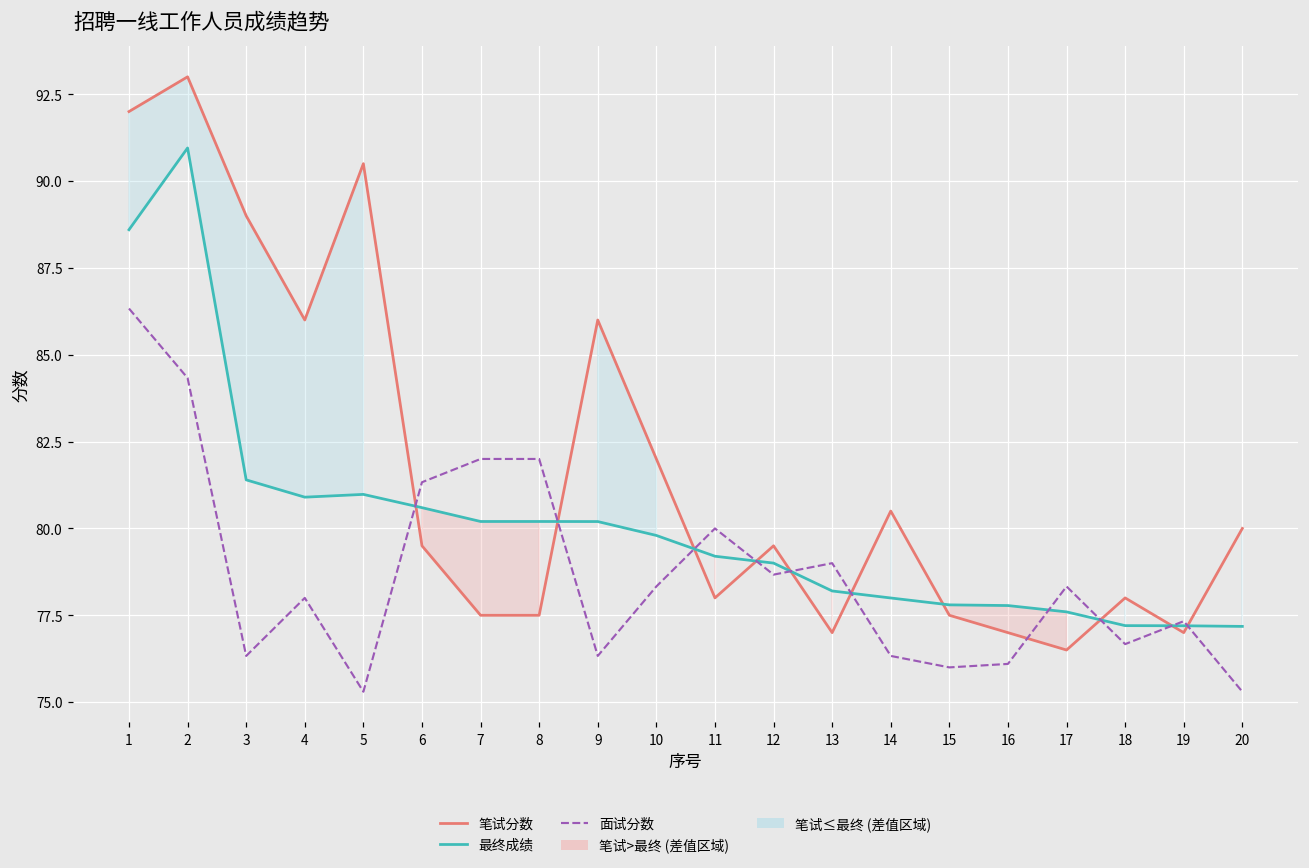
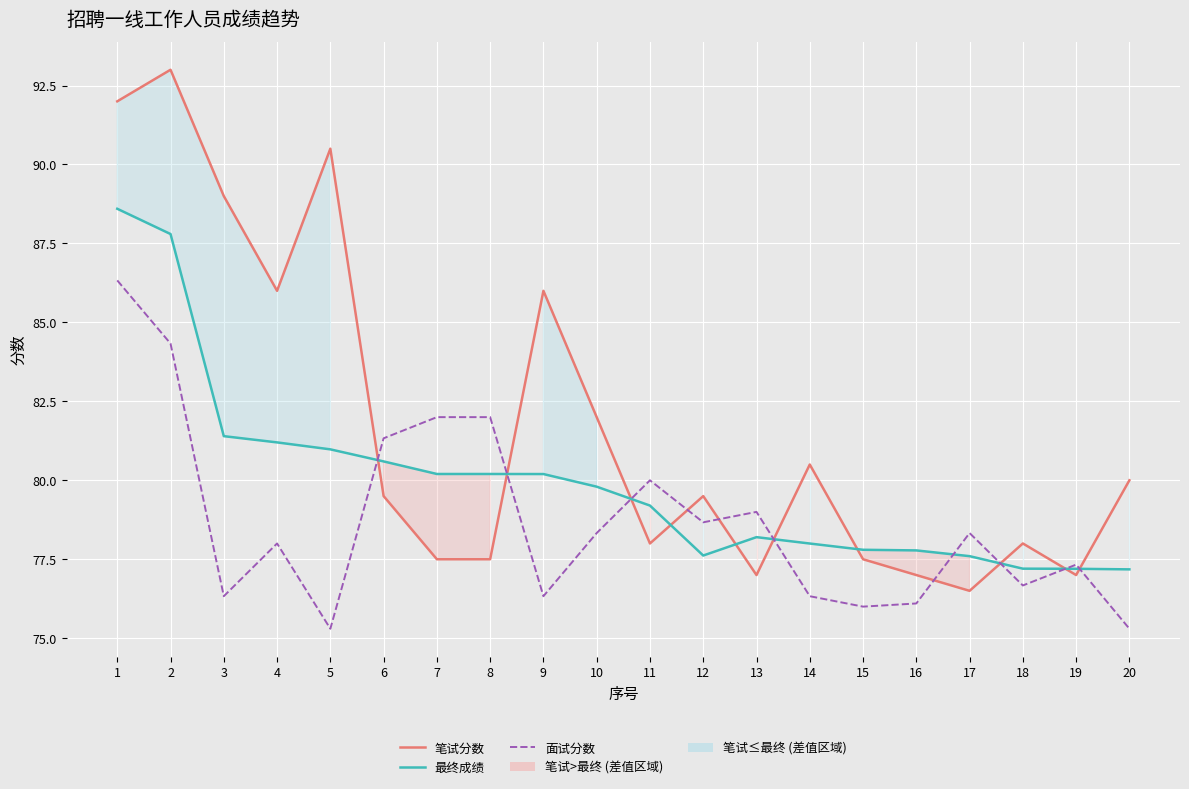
最终成绩, 2: 91.0 -> 87.8
最终成绩, 4: 80.9 -> 81.2
最终成绩, 12: 79.0 -> 77.6
